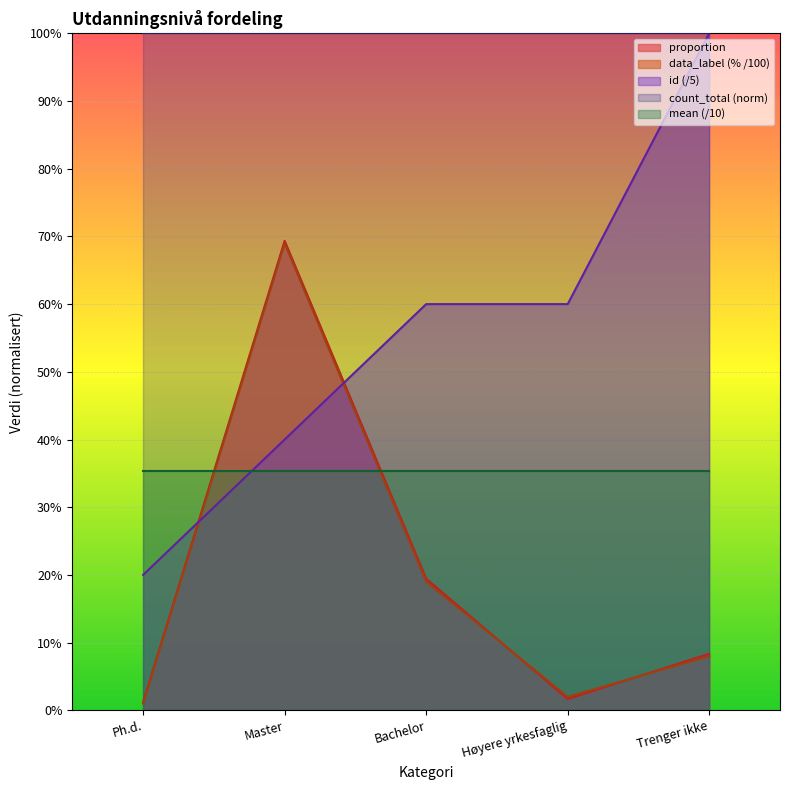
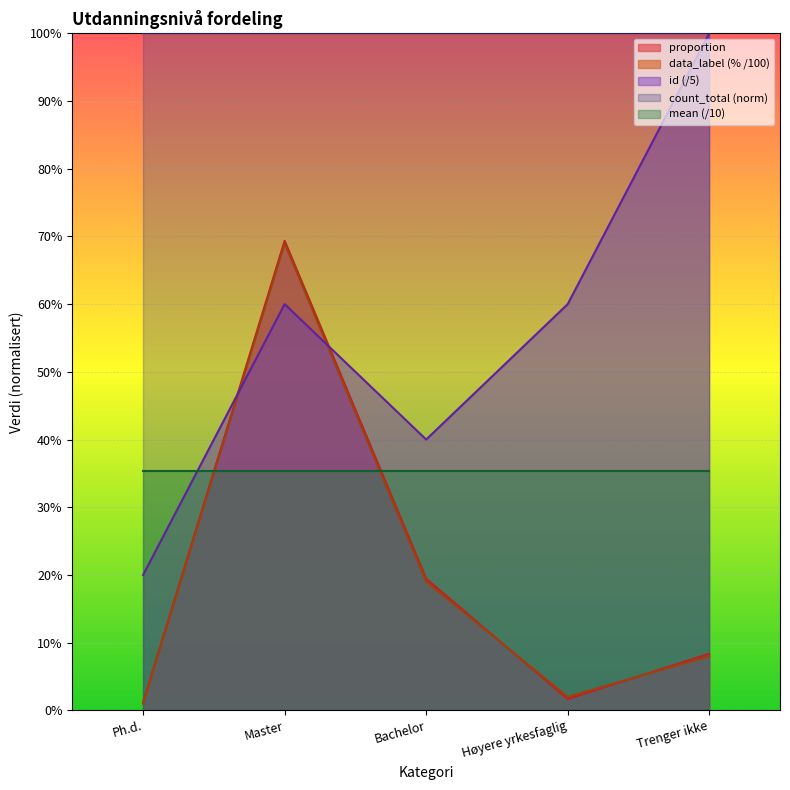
id (/5), Master: 40% -> 60%
id (/5), Bachelor: 60% -> 40%
